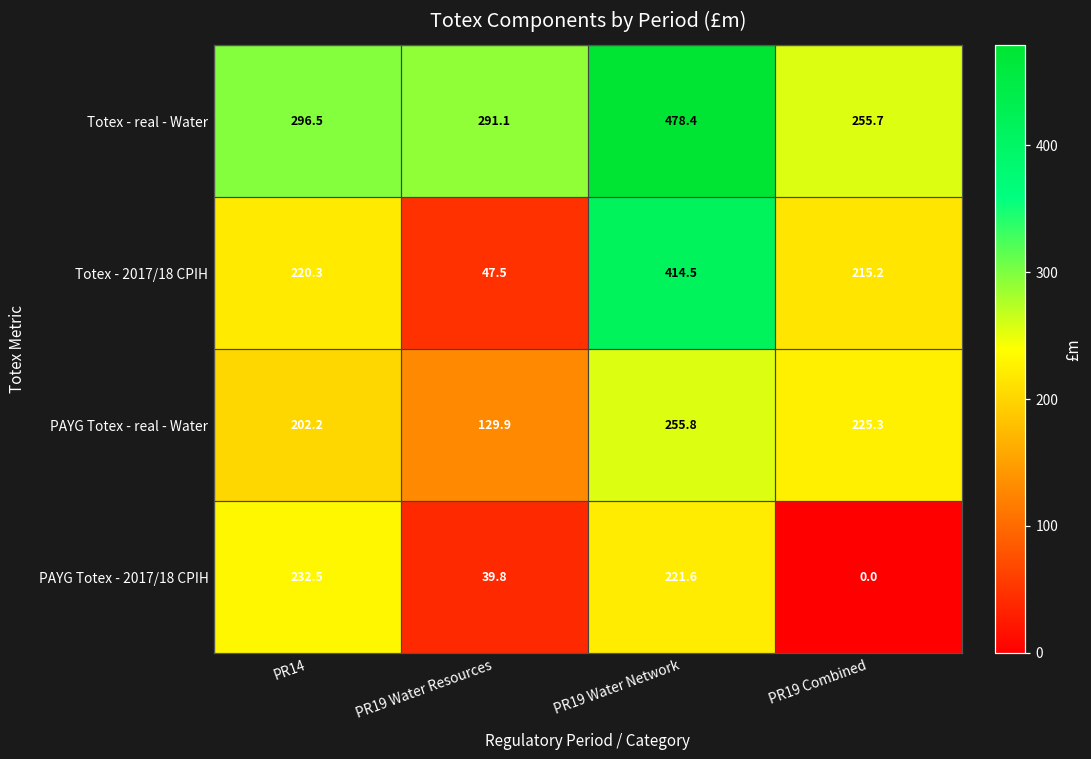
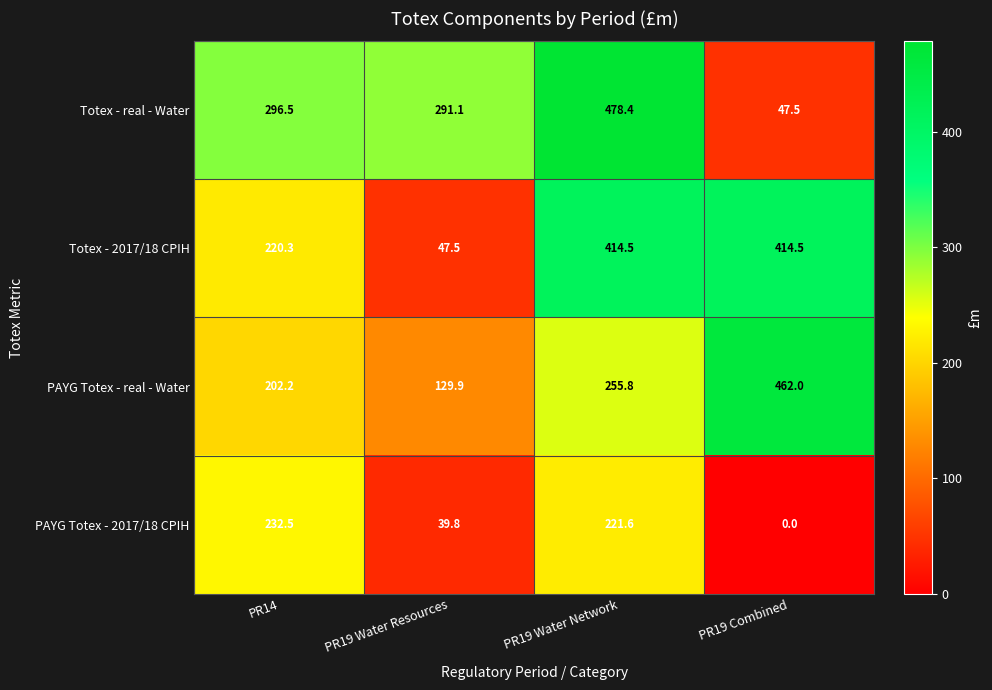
Totex - real - Water, PR19 Combined: 255.7 -> 47.5
Totex - 2017/18 CPIH, PR19 Combined: 215.2 -> 414.5
PAYG Totex - real - Water, PR19 Combined: 225.3 -> 462.0
